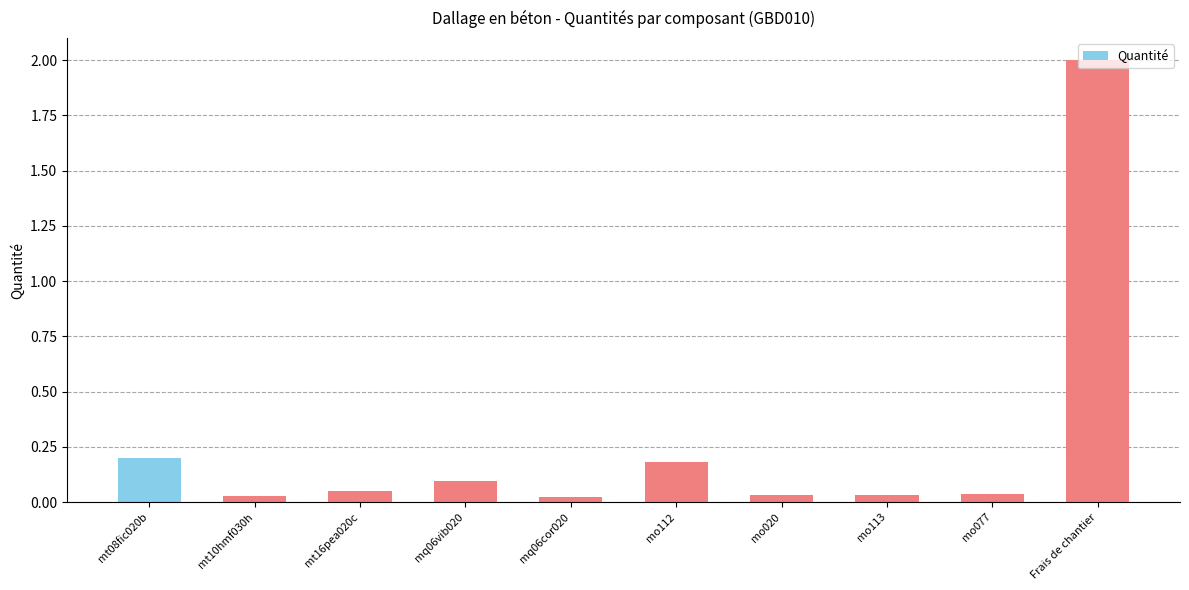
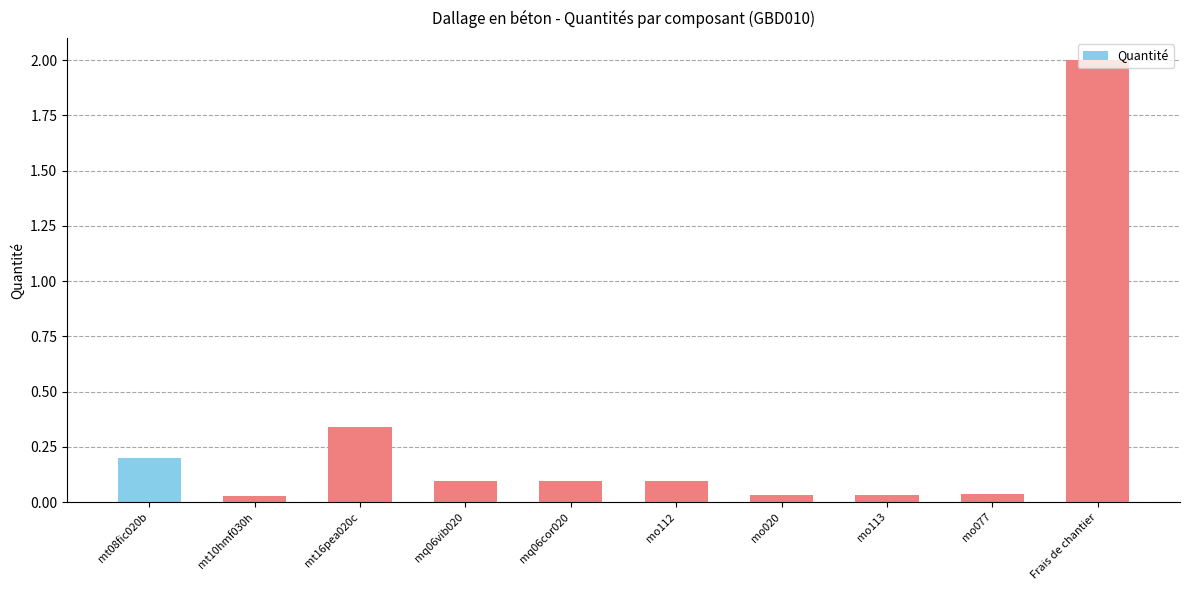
mt16pea020c: 0.05 -> 0.34
mq06cor020: 0.02 -> 0.09
mo112: 0.18 -> 0.10
